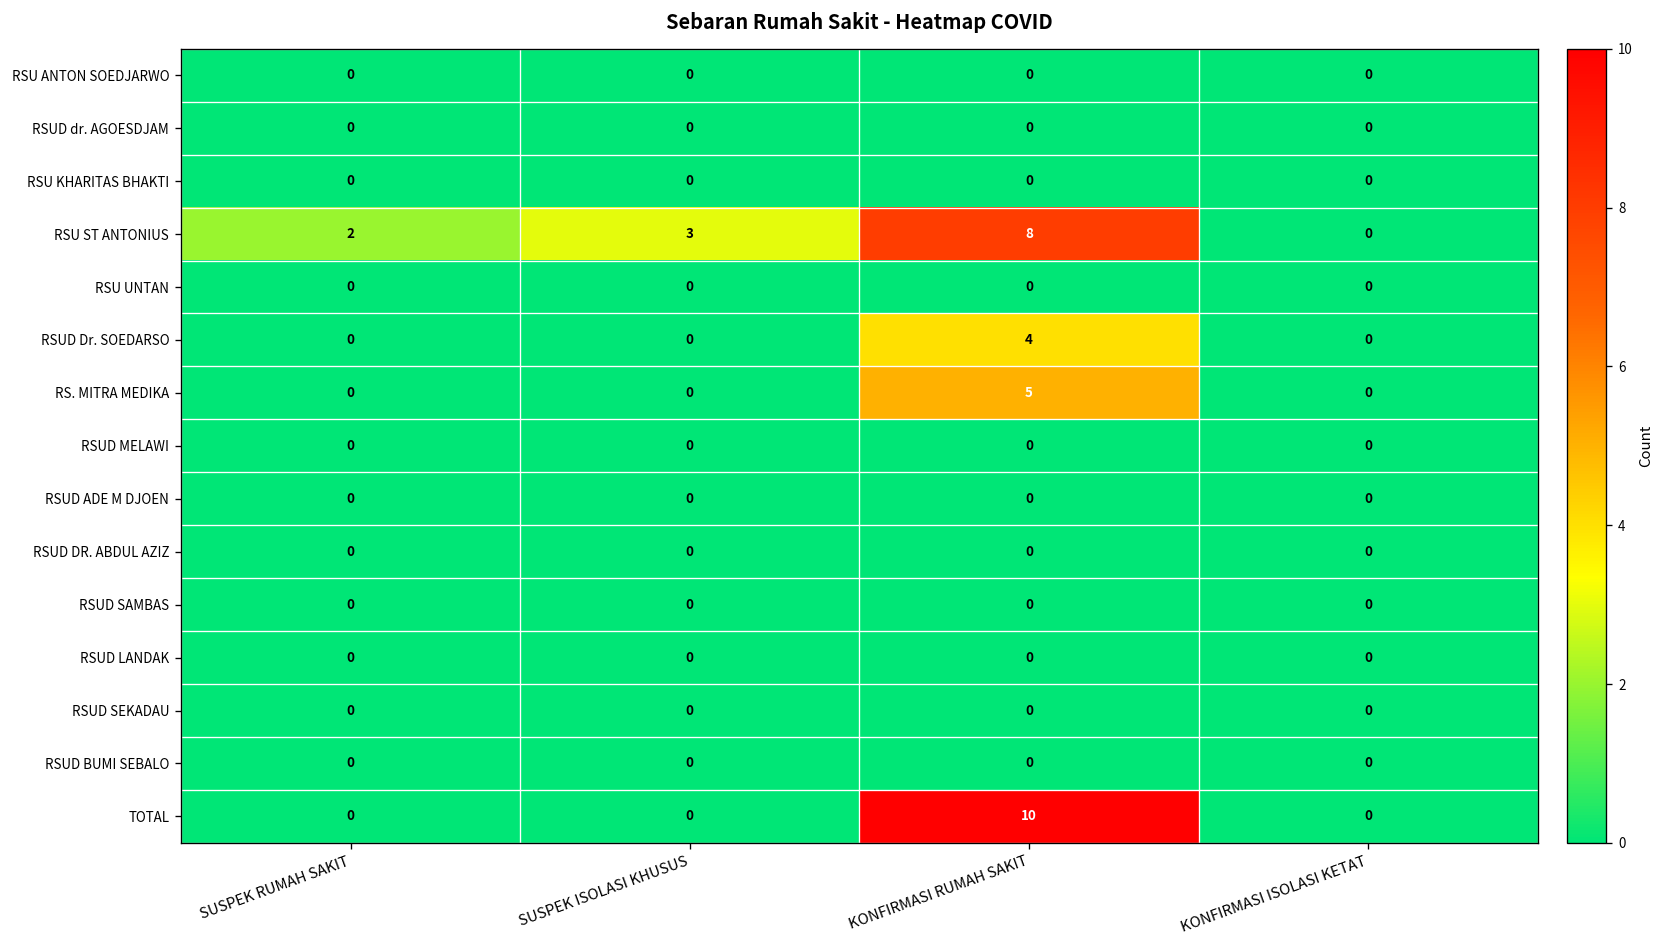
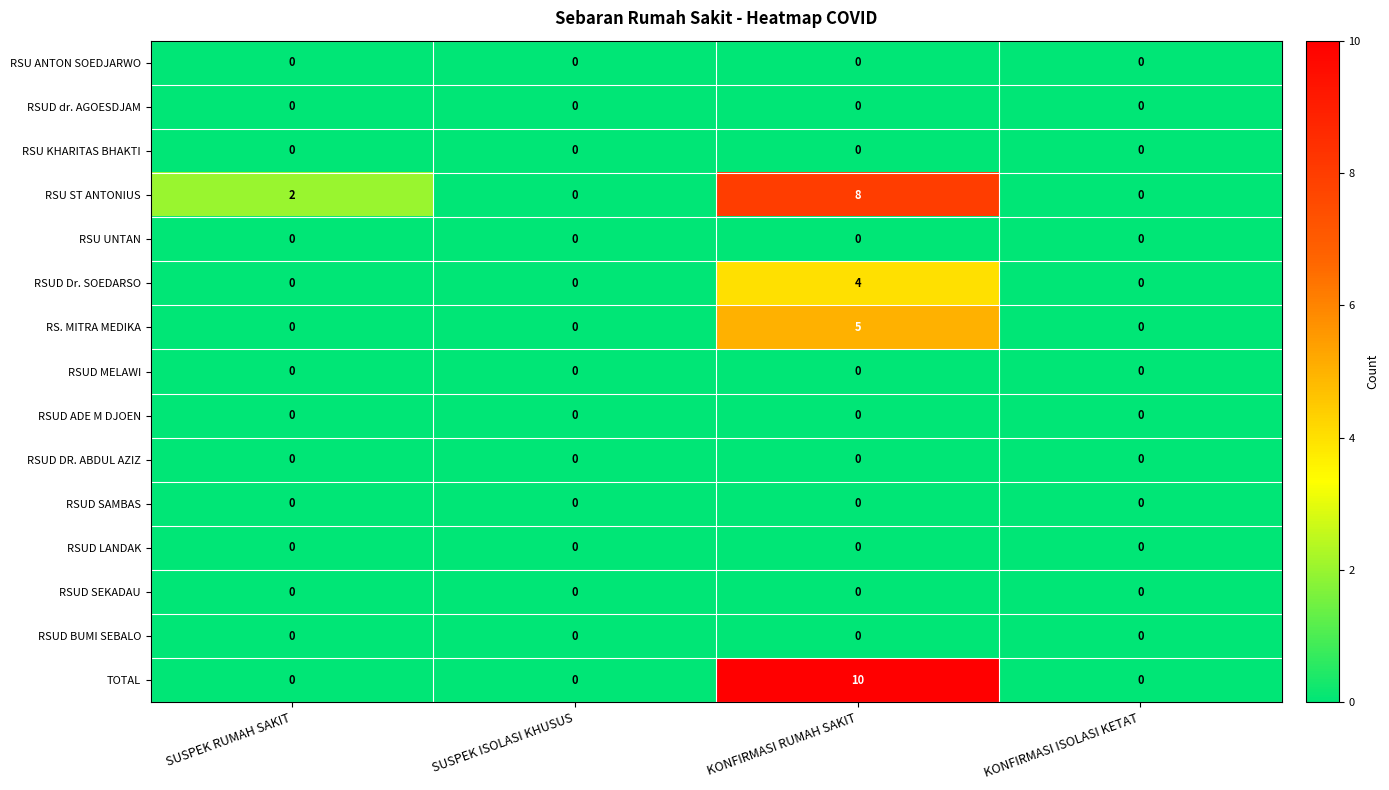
RSU ST ANTONIUS, SUSPEK ISOLASI KHUSUS: 3 -> 0
